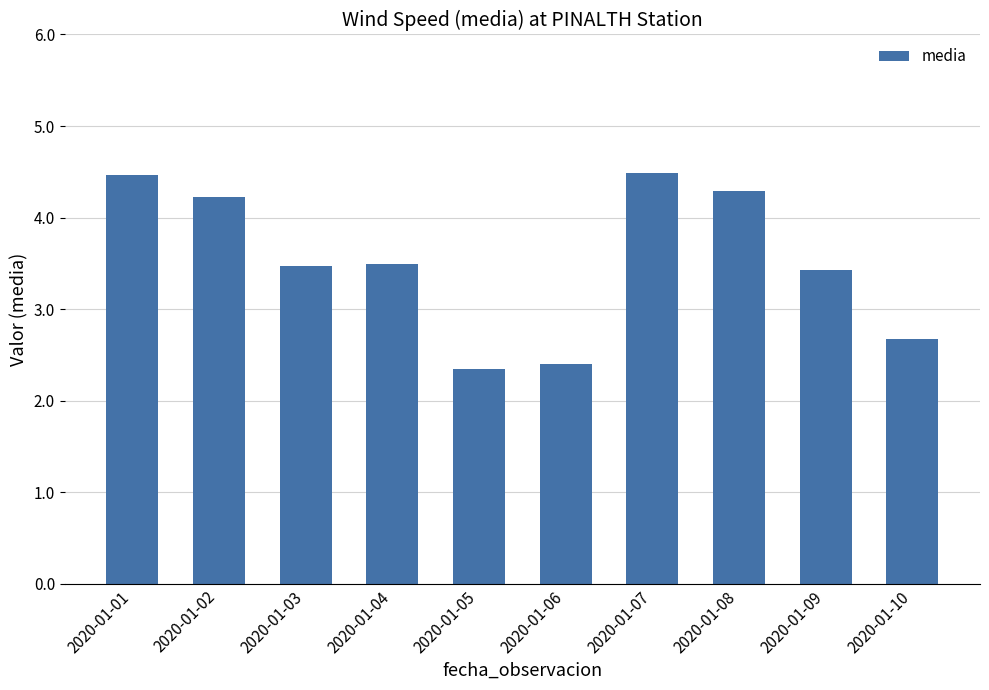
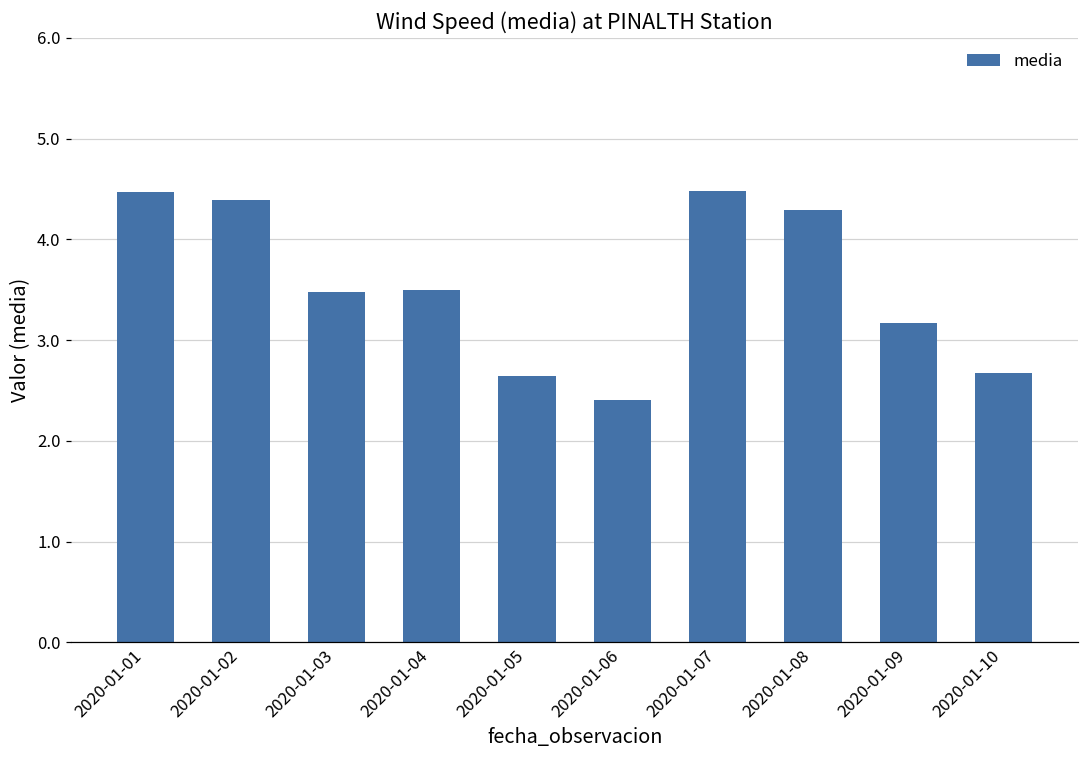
2020-01-02: 4.2 -> 4.4
2020-01-05: 2.4 -> 2.6
2020-01-09: 3.4 -> 3.2
